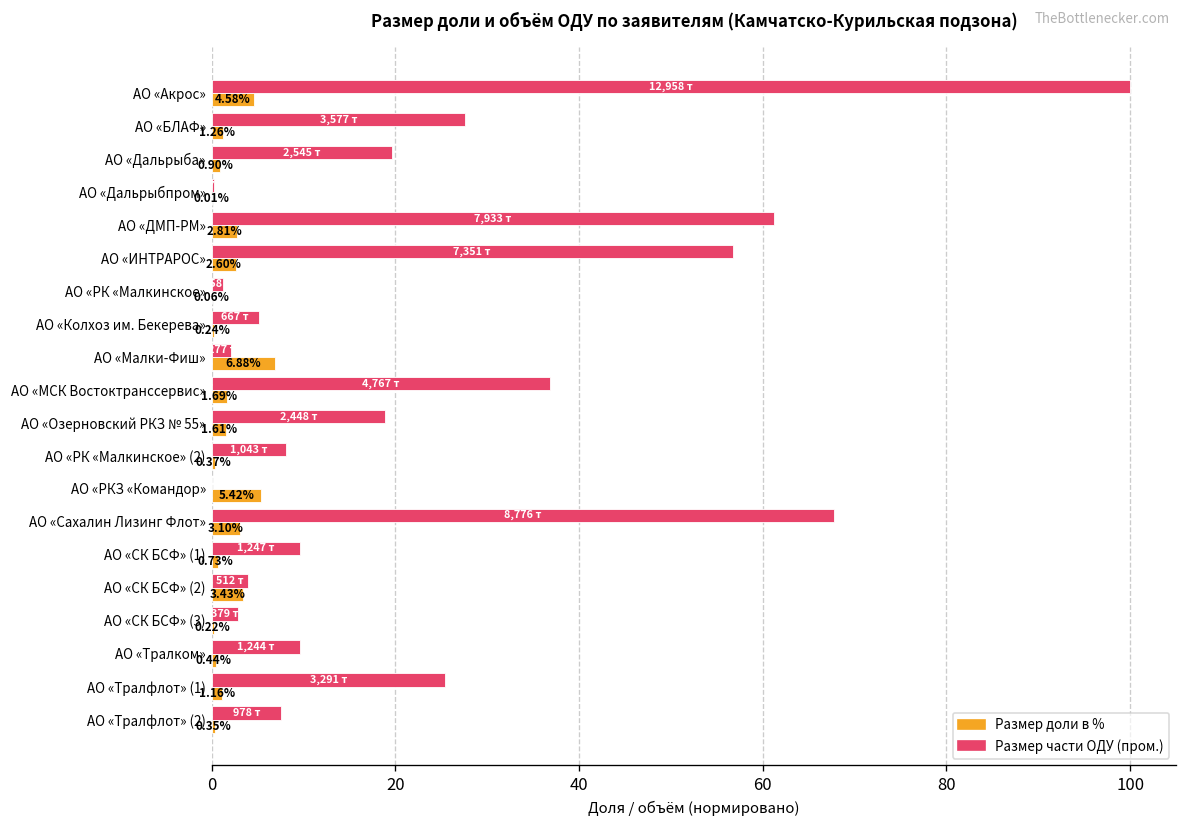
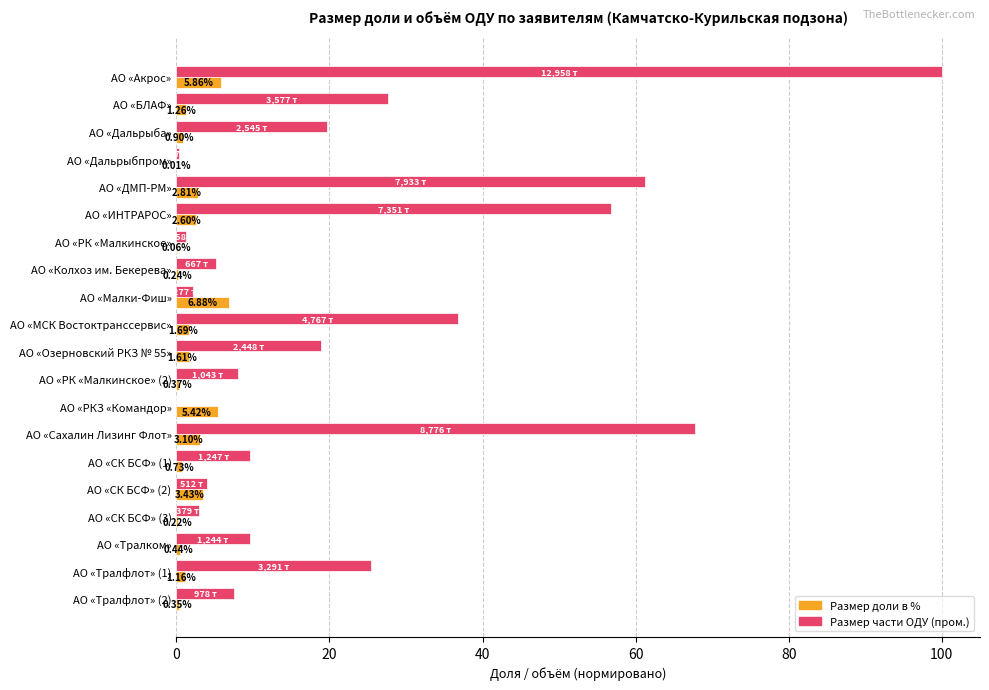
Размер доли в %, АО «Акрос»: 4.58% -> 5.86%
